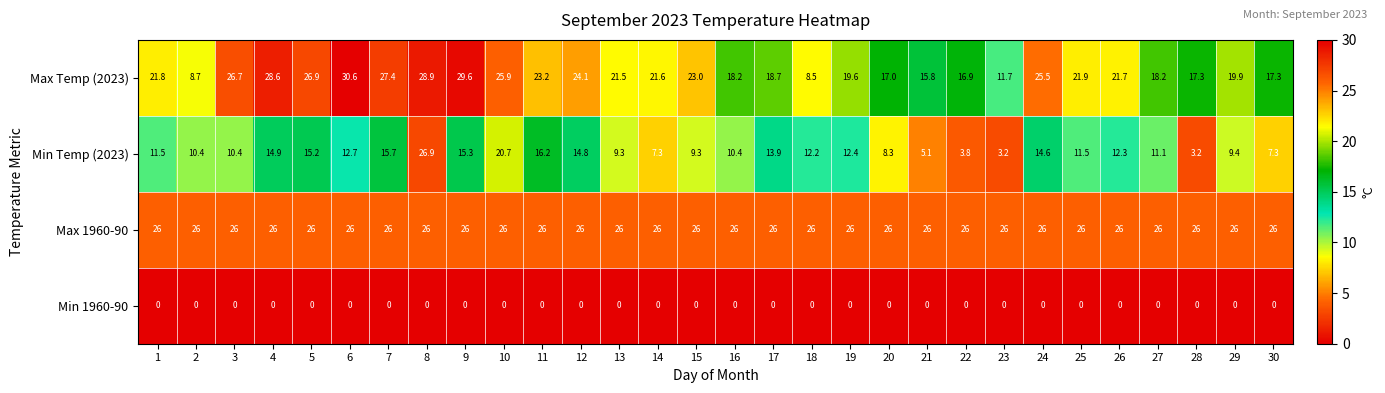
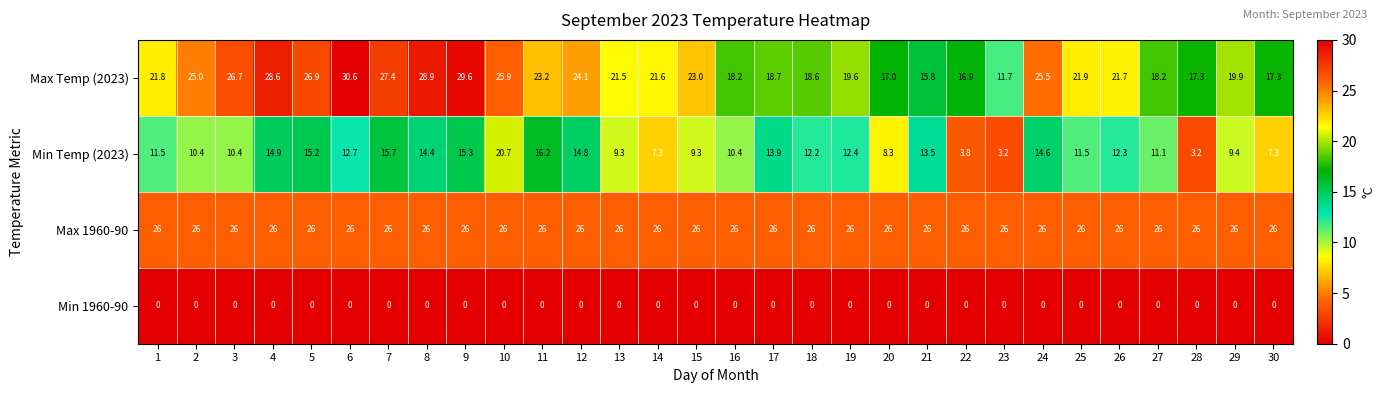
Max Temp (2023), 2: 8.7 -> 25.0
Max Temp (2023), 18: 8.5 -> 18.6
Min Temp (2023), 8: 26.9 -> 14.4
Min Temp (2023), 21: 5.1 -> 13.5
